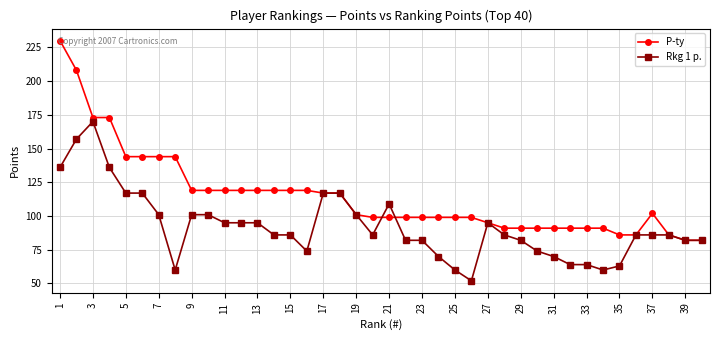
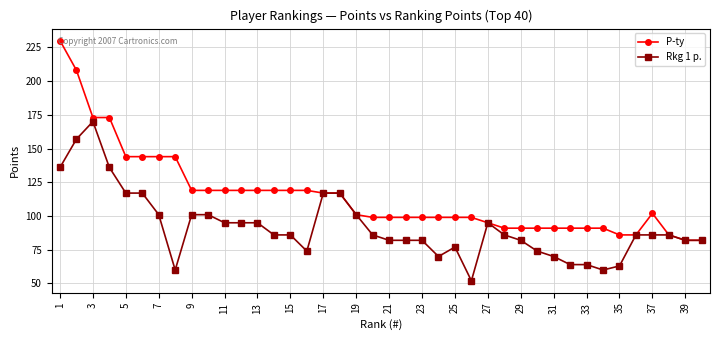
Rkg 1 p., 21: 109 -> 82
Rkg 1 p., 25: 60 -> 77
